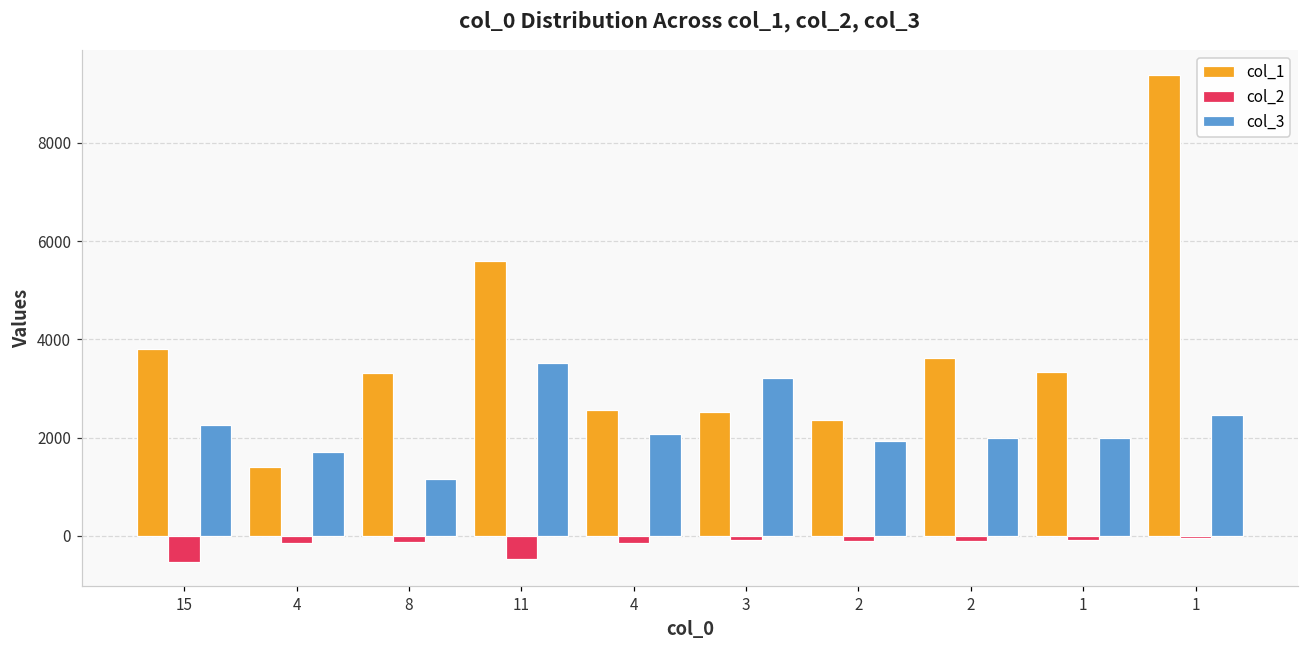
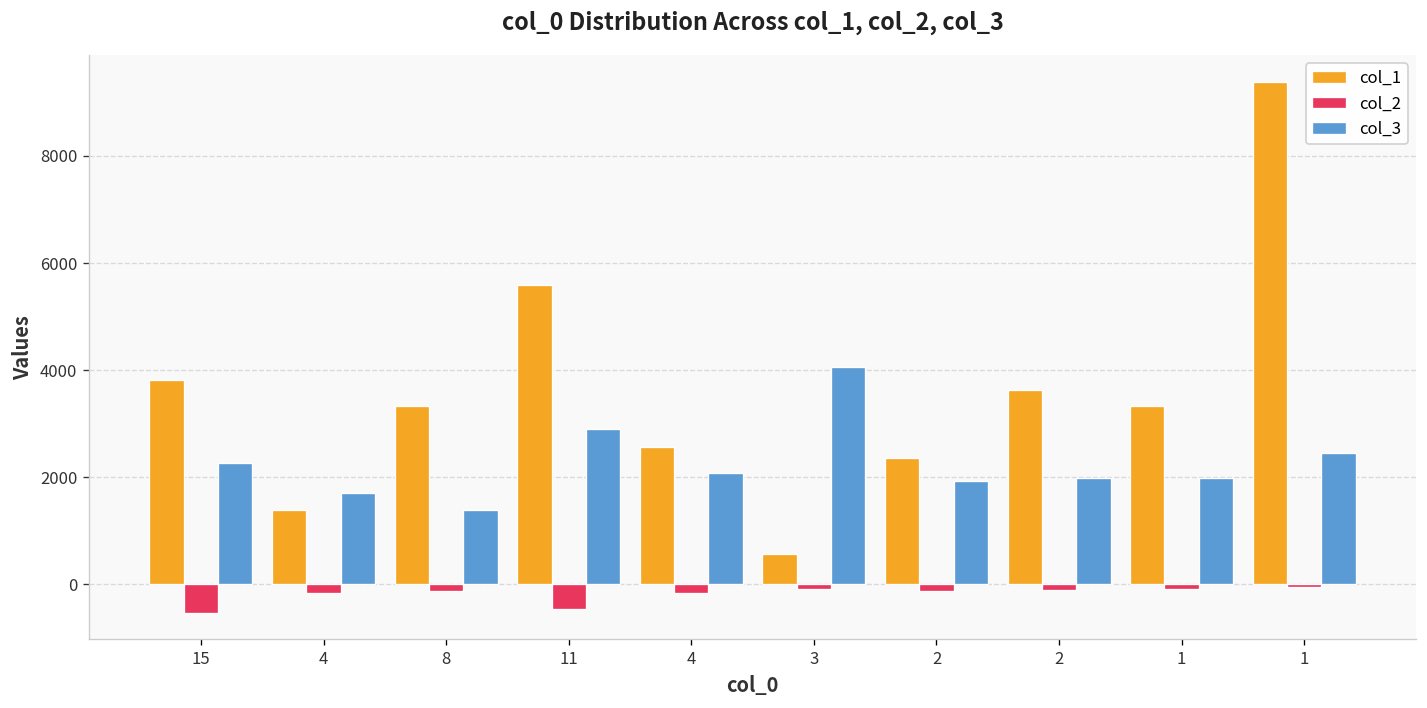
col_3, 8: 1200 -> 1400
col_3, 11: 3500 -> 2900
col_1, 3: 2500 -> 600
col_3, 3: 3200 -> 4100
